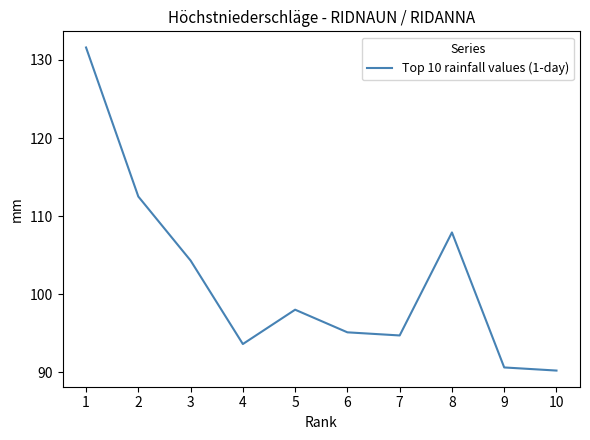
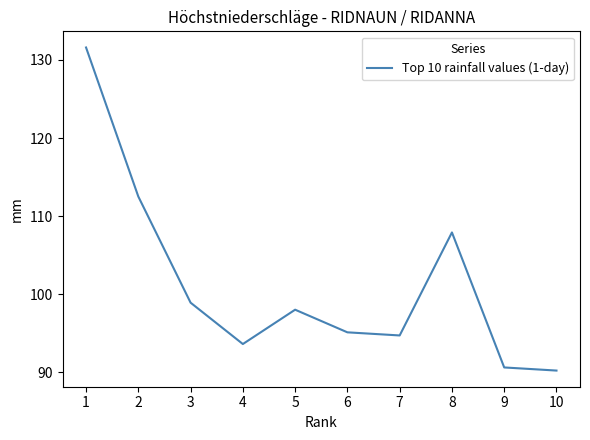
3: 104 -> 99
